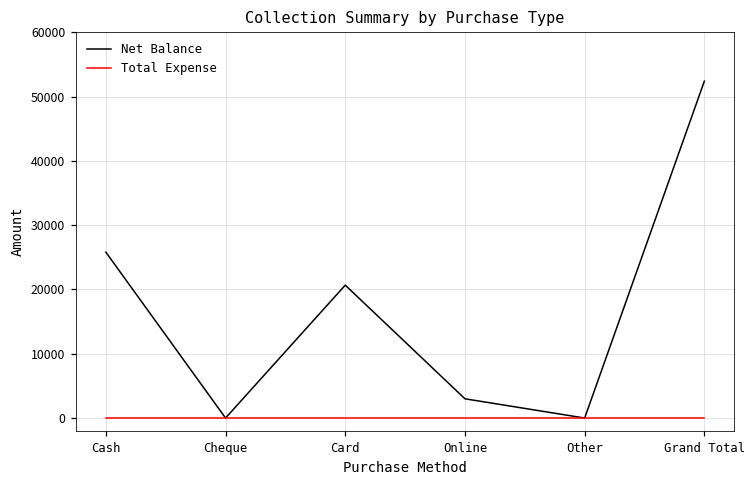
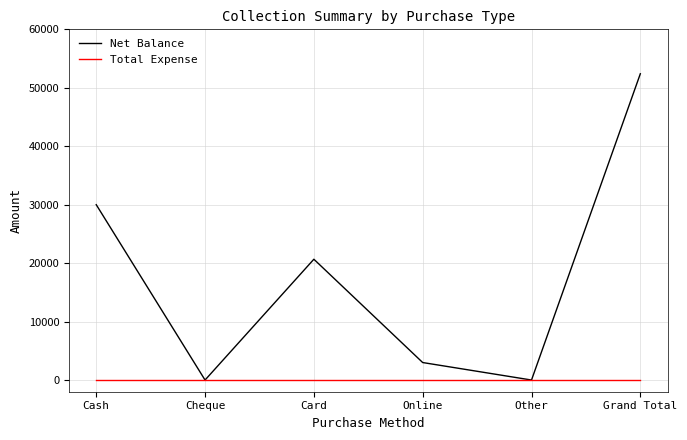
Net Balance, Cash: 26000 -> 30000
